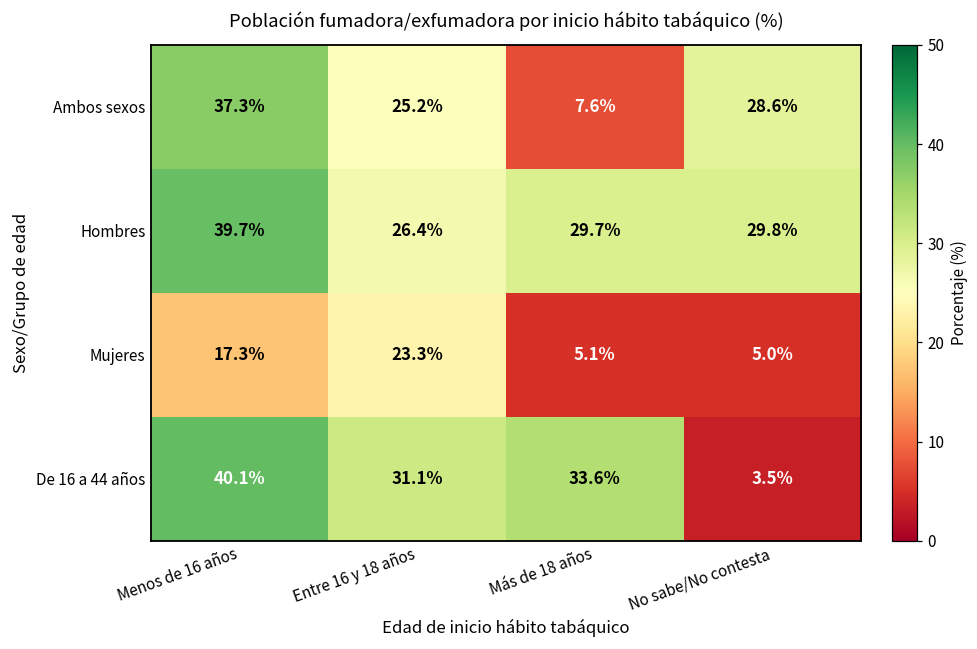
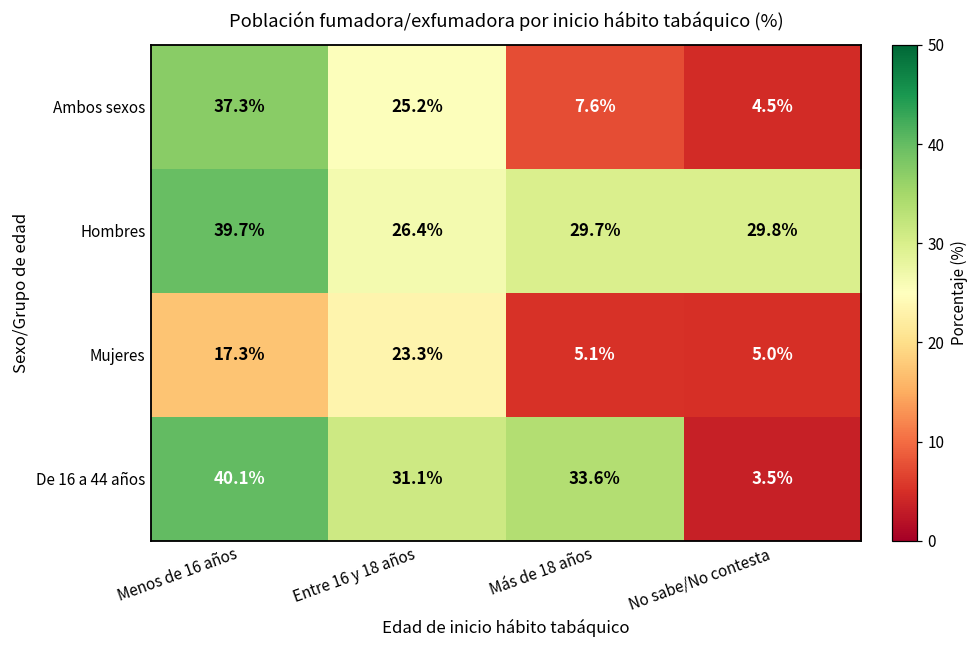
Ambos sexos, No sabe/No contesta: 28.6% -> 4.5%
